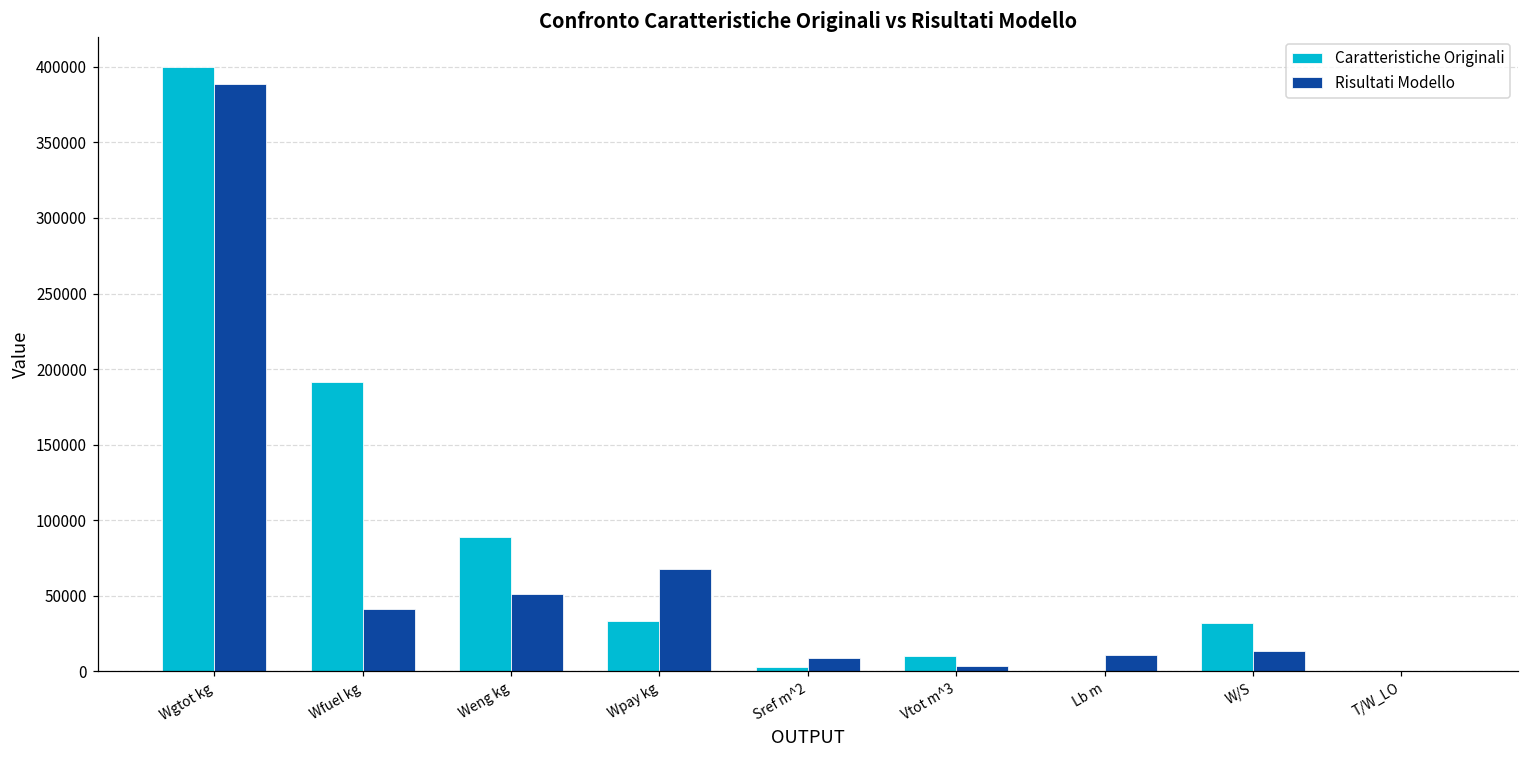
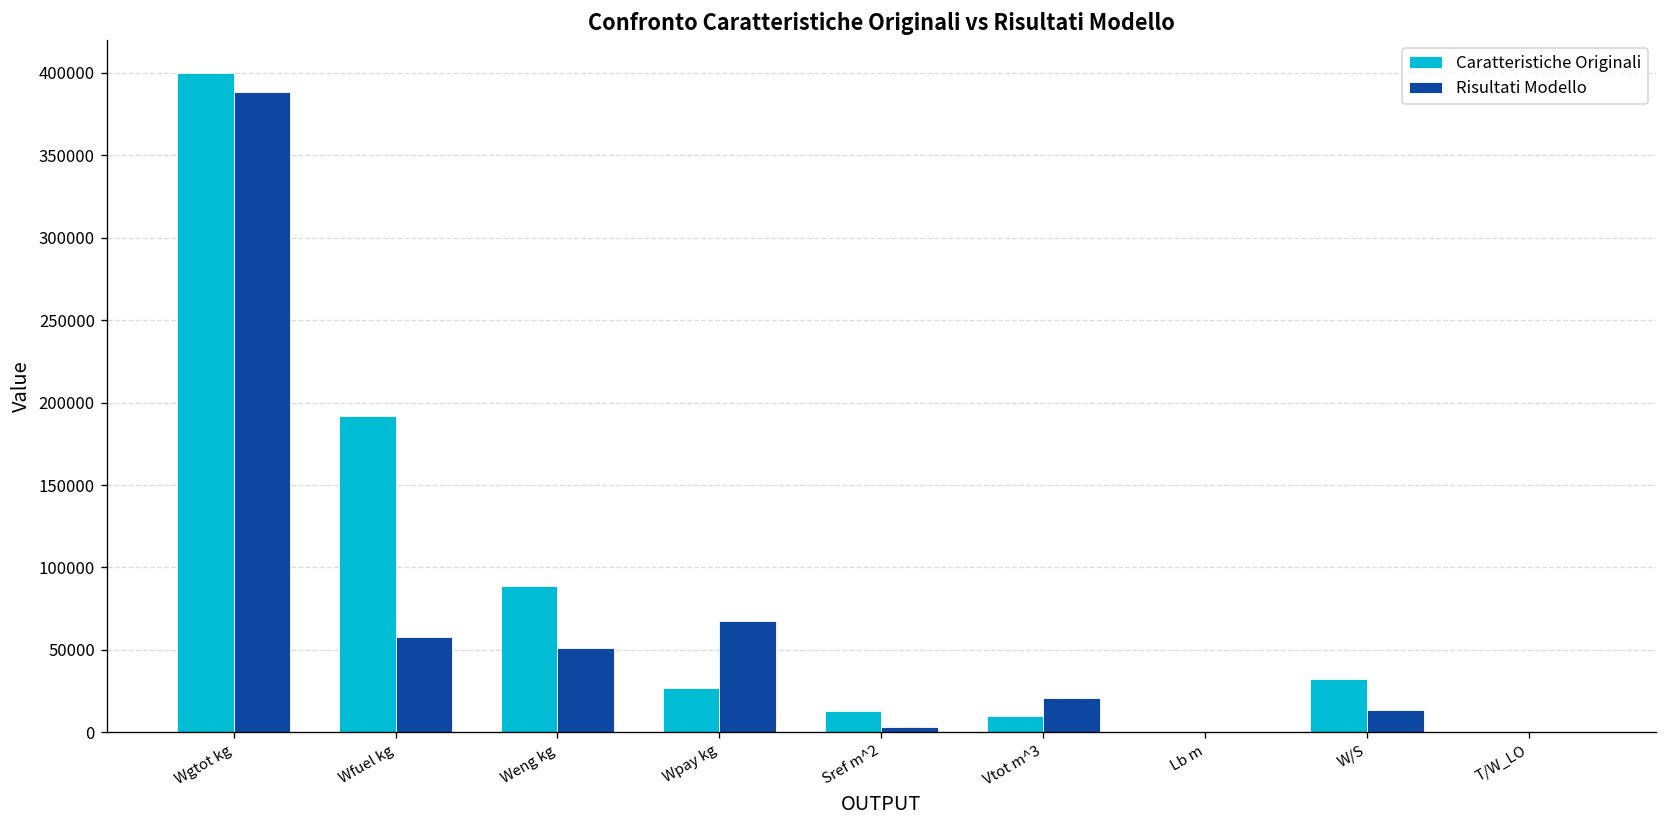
Risultati Modello, Wfuel kg: 41000 -> 58000
Caratteristiche Originali, Wpay kg: 33000 -> 27000
Caratteristiche Originali, Sref m^2: 2000 -> 13000
Risultati Modello, Sref m^2: 9000 -> 3000
Risultati Modello, Vtot m^3: 3000 -> 20000
Risultati Modello, Lb m: 10000 -> 0
